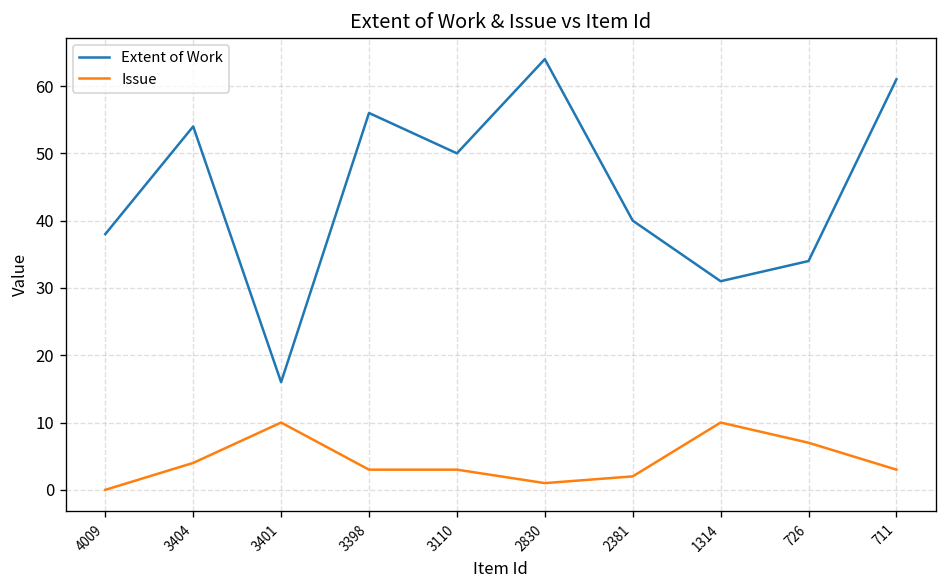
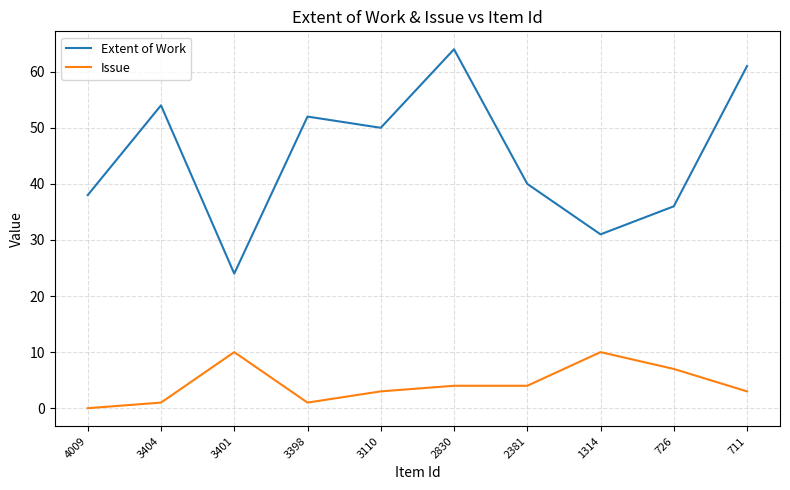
Issue, 3404: 4 -> 1
Extent of Work, 3401: 16 -> 24
Extent of Work, 3398: 56 -> 52
Issue, 3398: 3 -> 1
Issue, 2830: 1 -> 4
Issue, 2381: 2 -> 4
Extent of Work, 726: 34 -> 36
